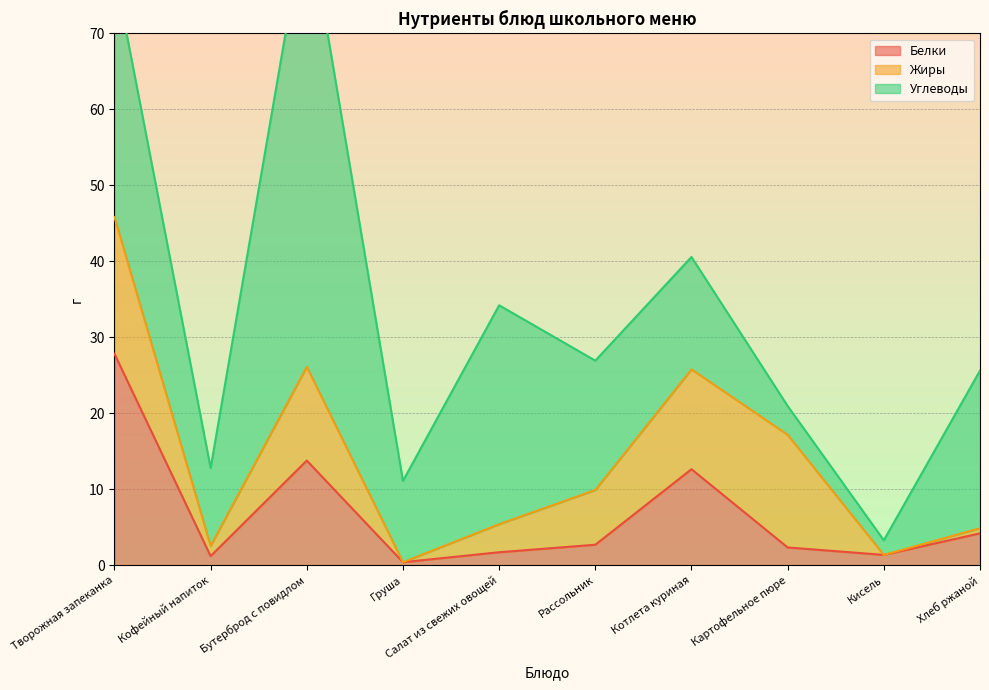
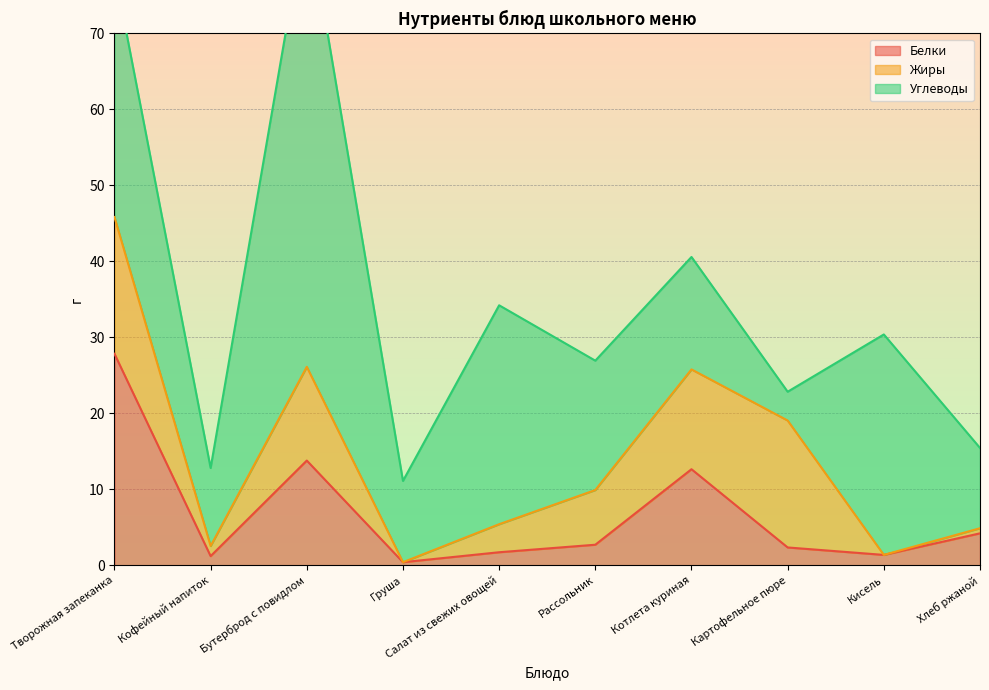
Жиры, Картофельное пюре: 15 -> 17
Углеводы, Кисель: 2 -> 29
Углеводы, Хлеб ржаной: 21 -> 11
